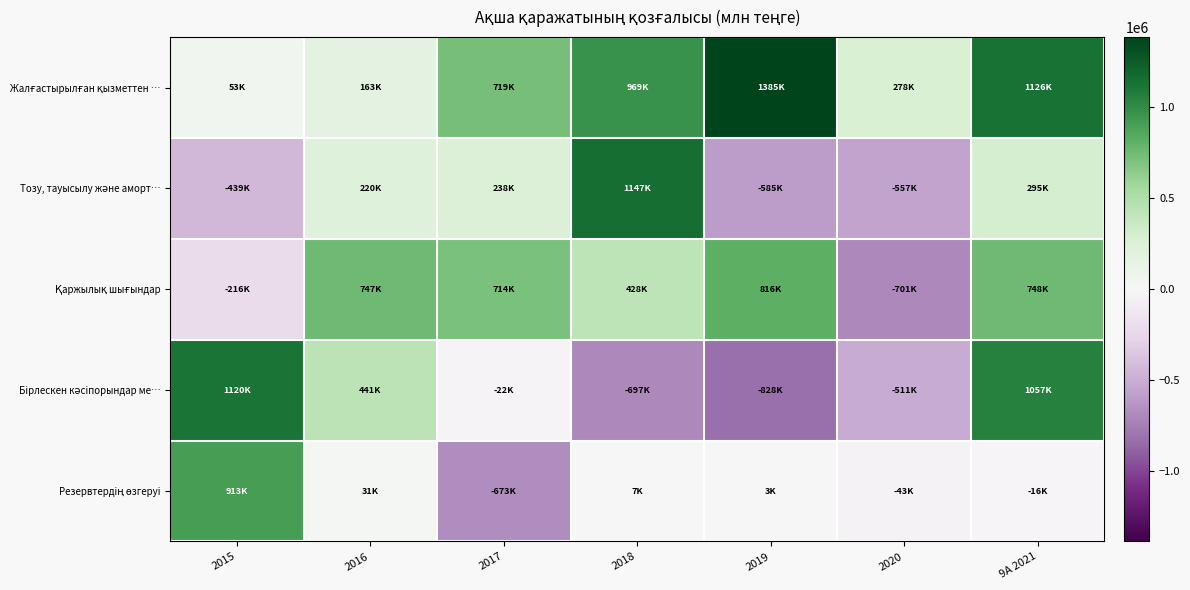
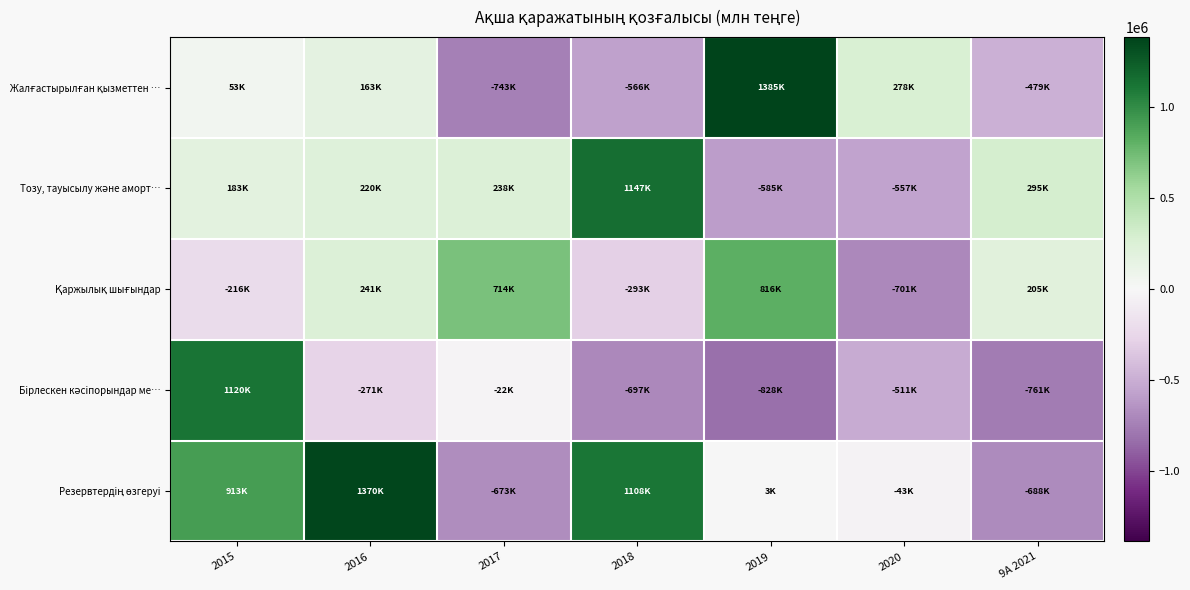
Жалғастырылған қызметтен …, 2017: 719K -> -743K
Жалғастырылған қызметтен …, 2018: 969K -> -566K
Жалғастырылған қызметтен …, 9А 2021: 1126K -> -479K
Тозу, тауысылу және аморт…, 2015: -439K -> 183K
Қаржылық шығындар, 2016: 747K -> 241K
Қаржылық шығындар, 2018: 428K -> -293K
Қаржылық шығындар, 9А 2021: 748K -> 205K
Бірлескен кәсіпорындар ме…, 2016: 441K -> -271K
Бірлескен кәсіпорындар ме…, 9А 2021: 1057K -> -761K
Резервтердің өзгеруі, 2016: 31K -> 1370K
Резервтердің өзгеруі, 2018: 7K -> 1108K
Резервтердің өзгеруі, 9А 2021: -16K -> -688K
